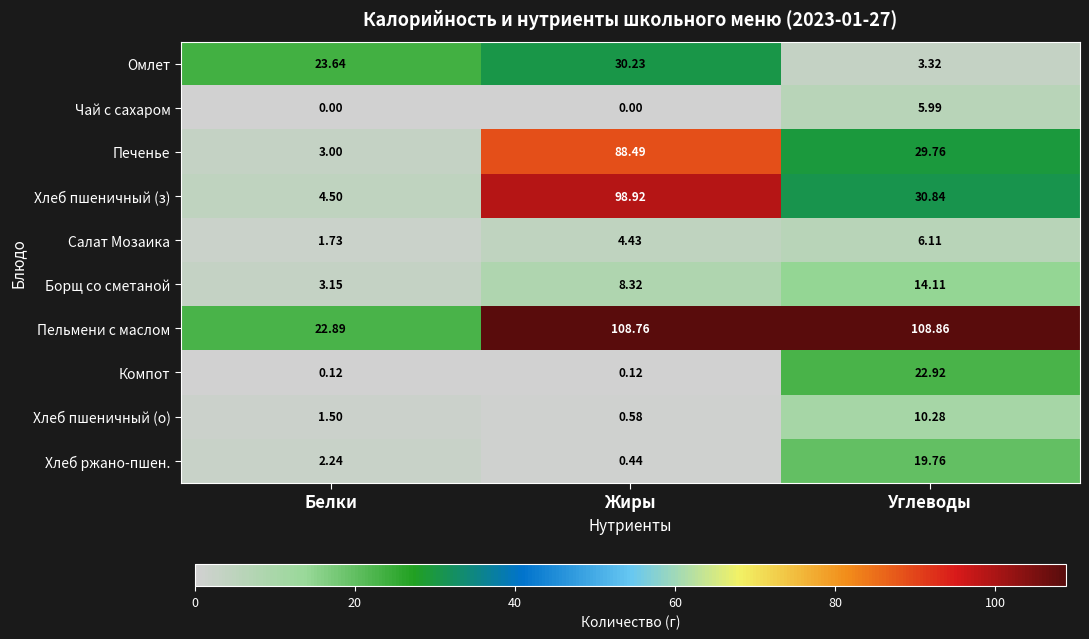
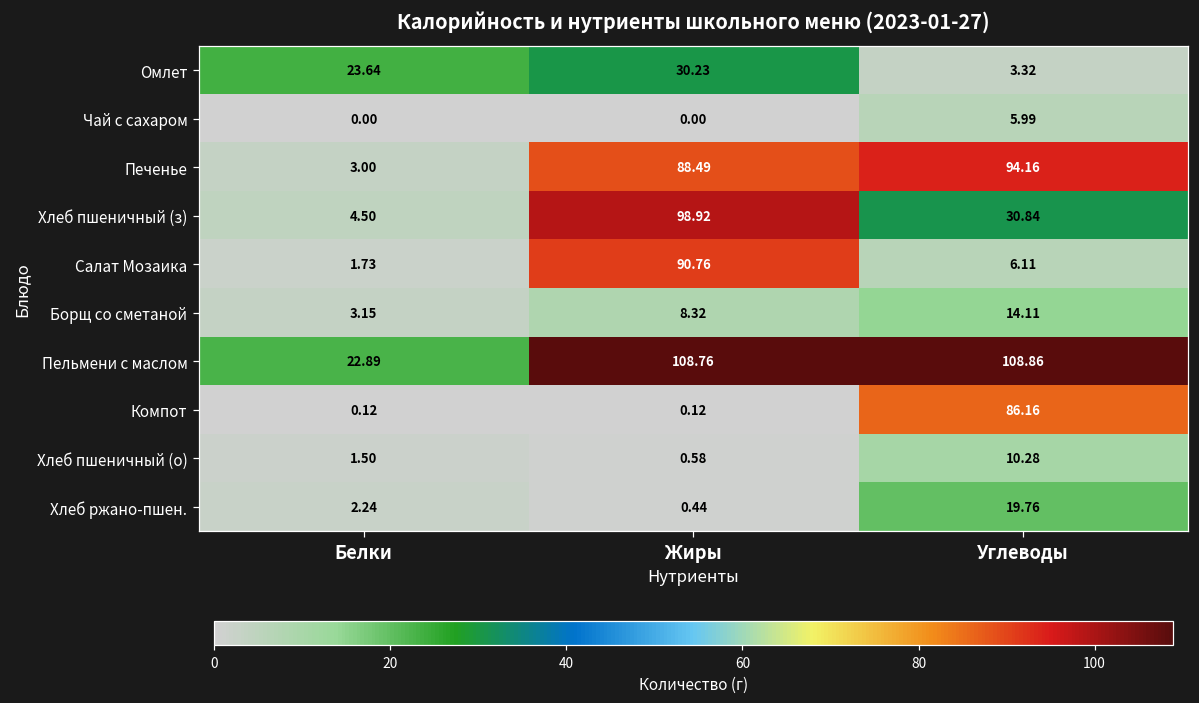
Печенье, Углеводы: 29.76 -> 94.16
Салат Мозаика, Жиры: 4.43 -> 90.76
Компот, Углеводы: 22.92 -> 86.16
